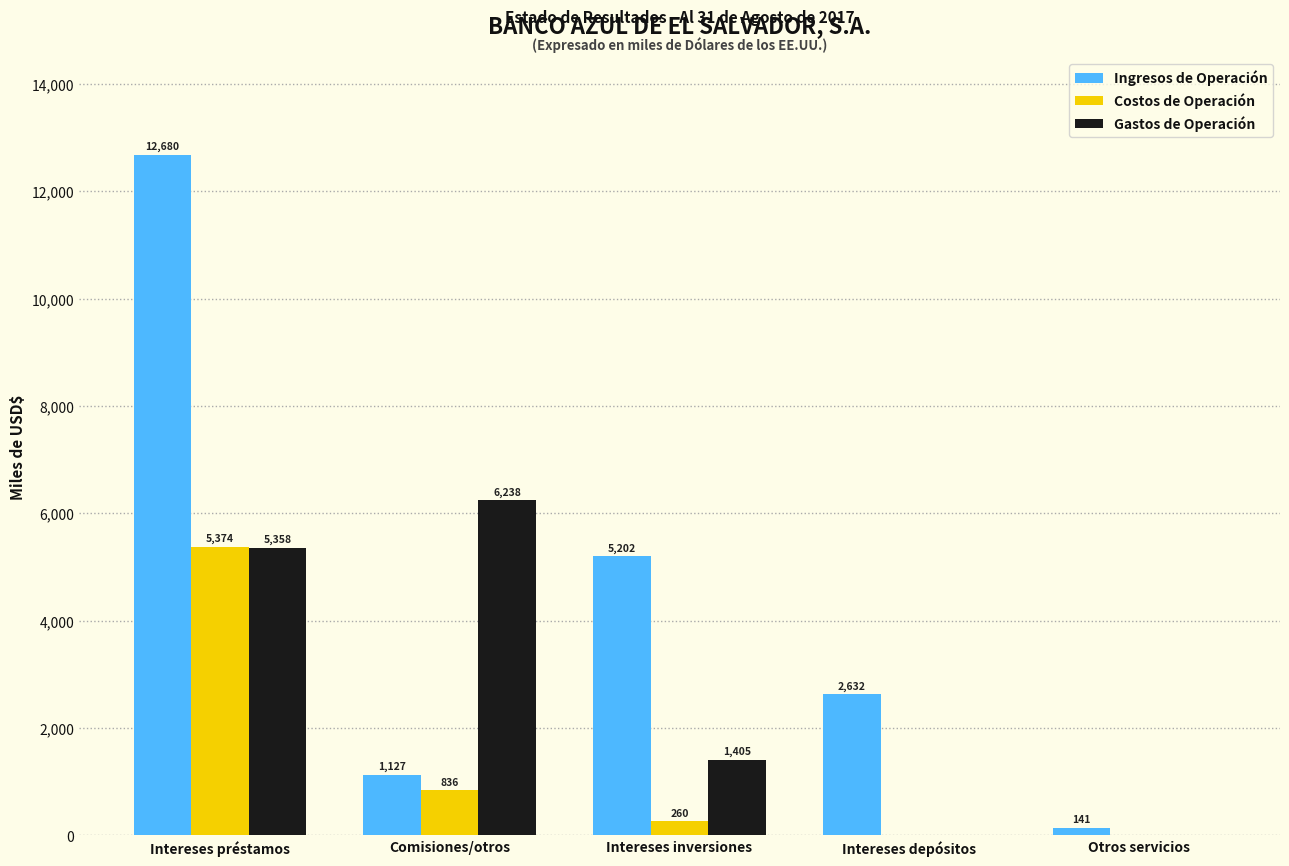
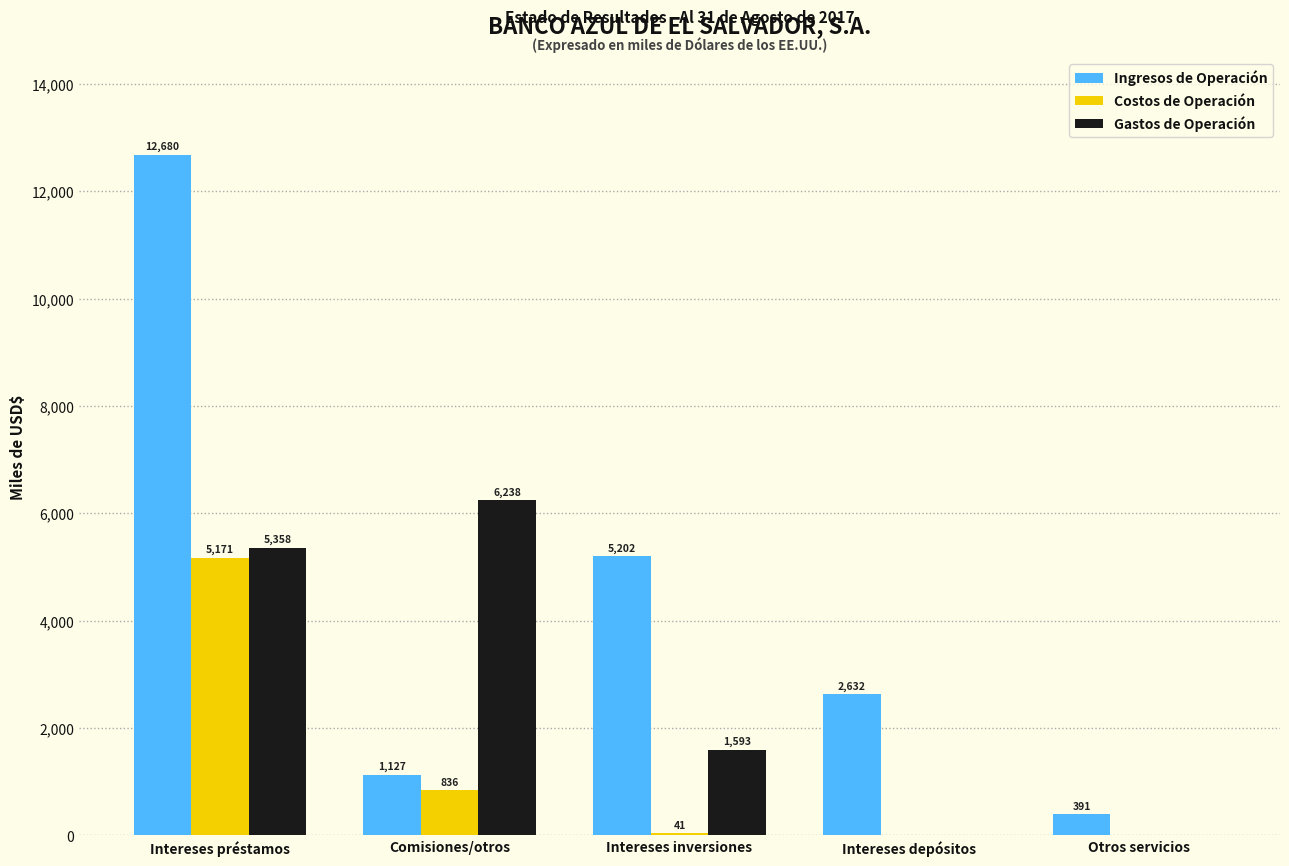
Costos de Operación, Intereses préstamos: 5,374 -> 5,171
Costos de Operación, Intereses inversiones: 260 -> 41
Gastos de Operación, Intereses inversiones: 1,405 -> 1,593
Ingresos de Operación, Otros servicios: 141 -> 391
